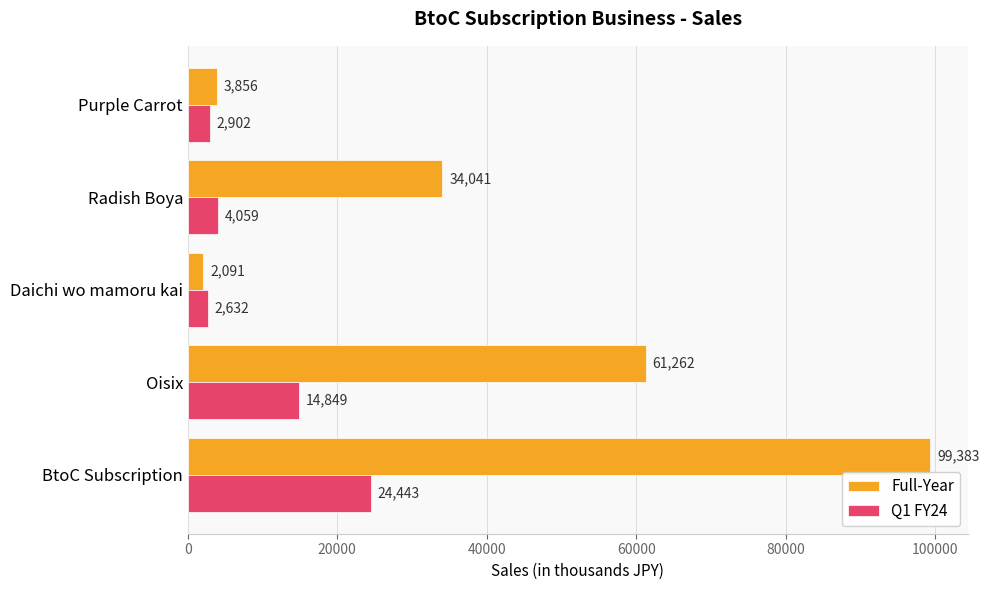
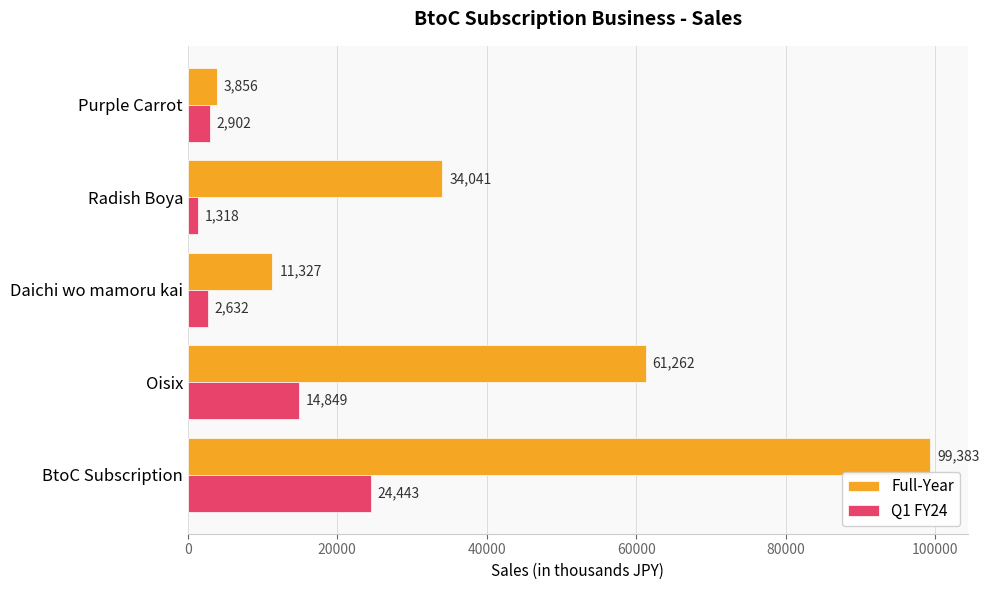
Q1 FY24, Radish Boya: 4,059 -> 1,318
Full-Year, Daichi wo mamoru kai: 2,091 -> 11,327
